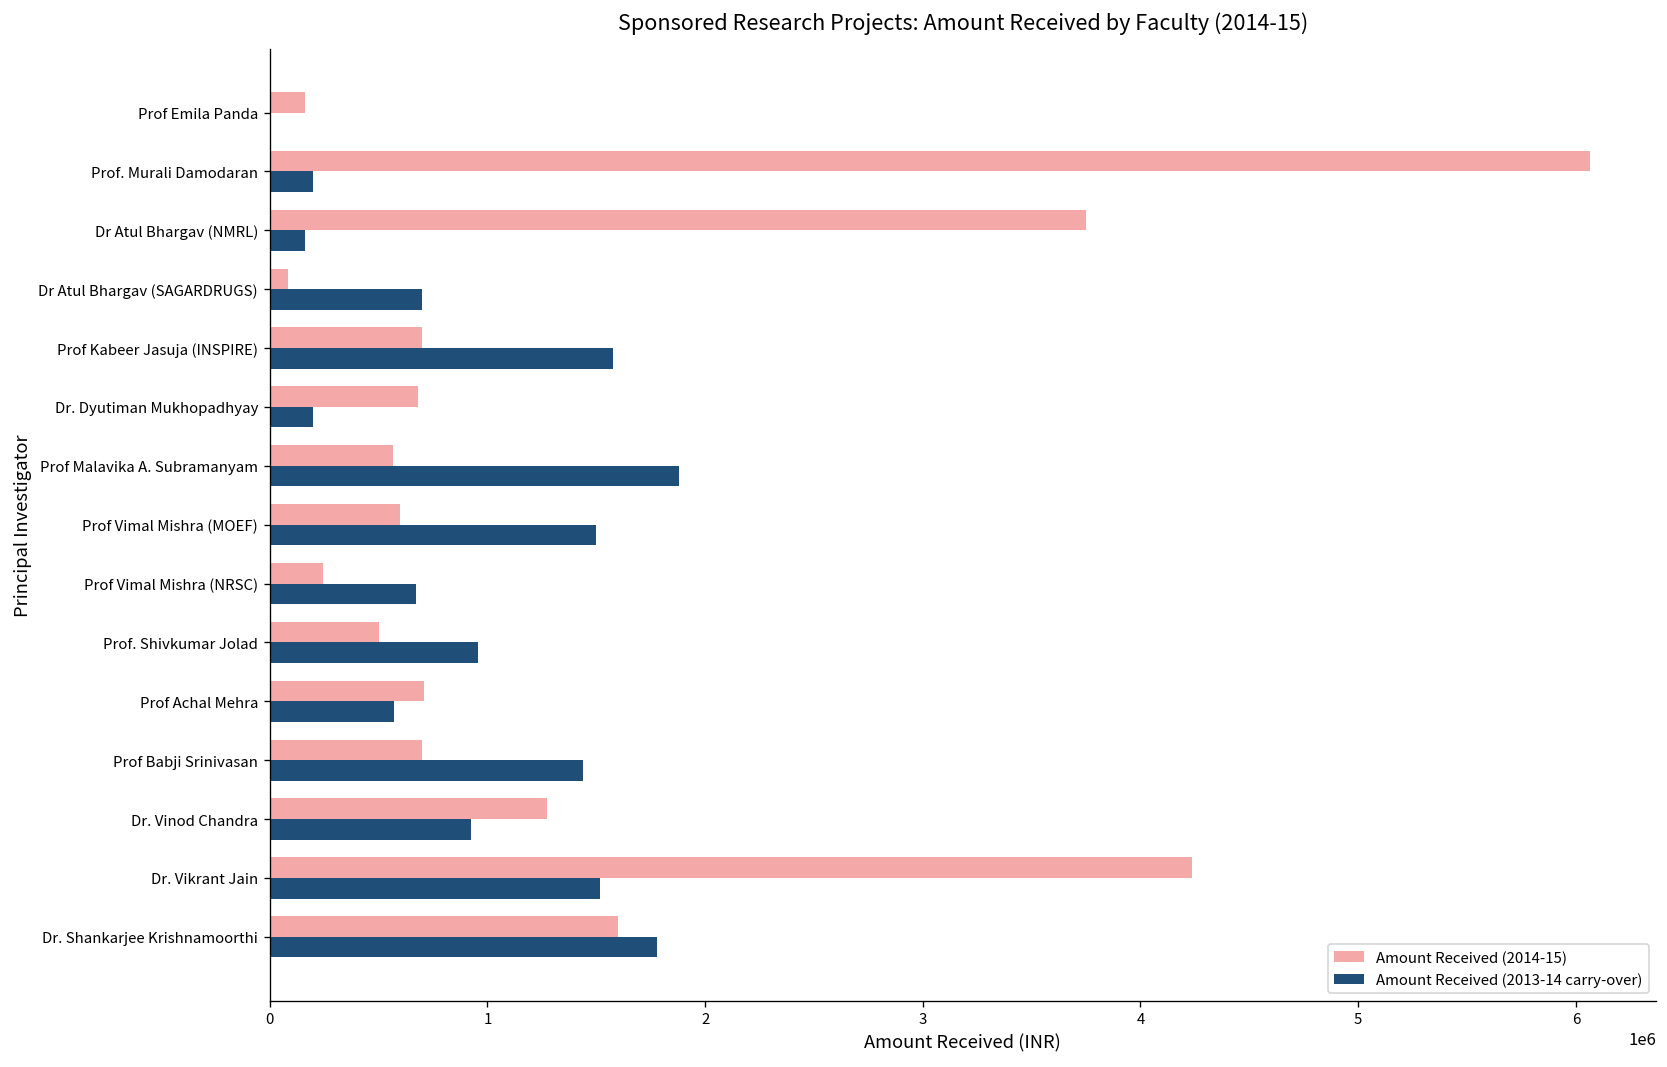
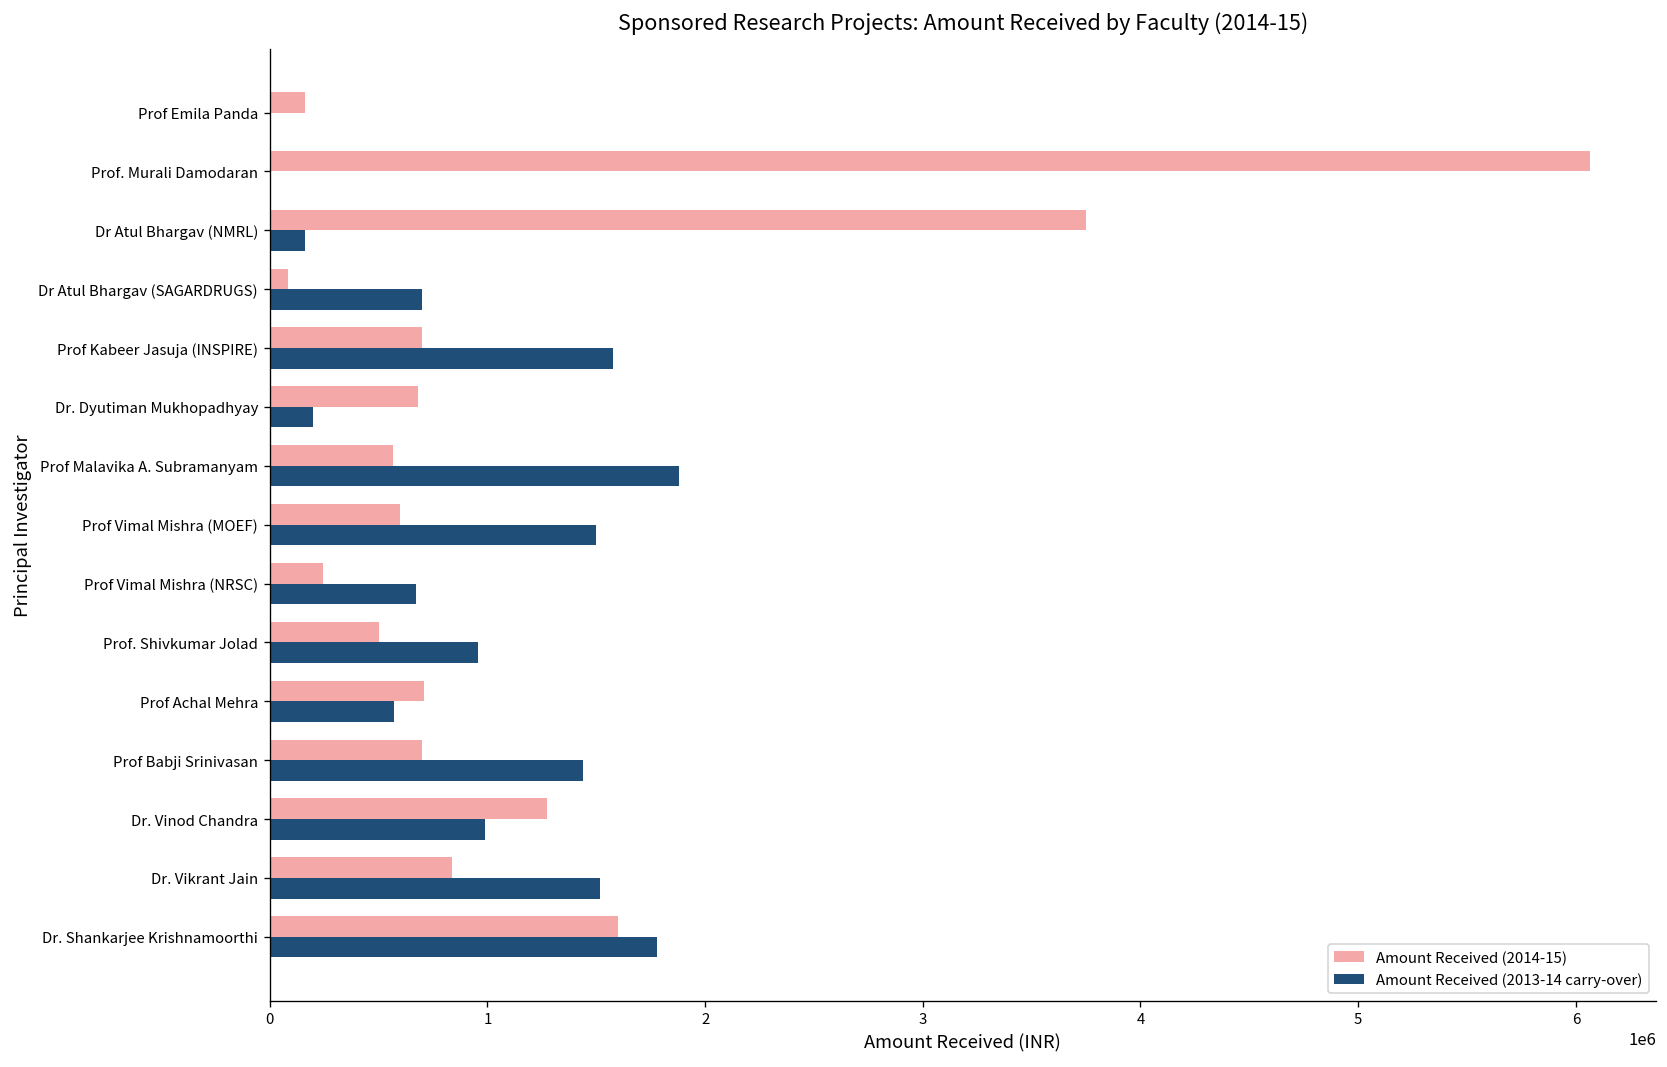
Amount Received (2013-14 carry-over), Prof. Murali Damodaran: 200000 -> 0
Amount Received (2013-14 carry-over), Dr. Vinod Chandra: 930000 -> 990000
Amount Received (2014-15), Dr. Vikrant Jain: 4240000 -> 840000
